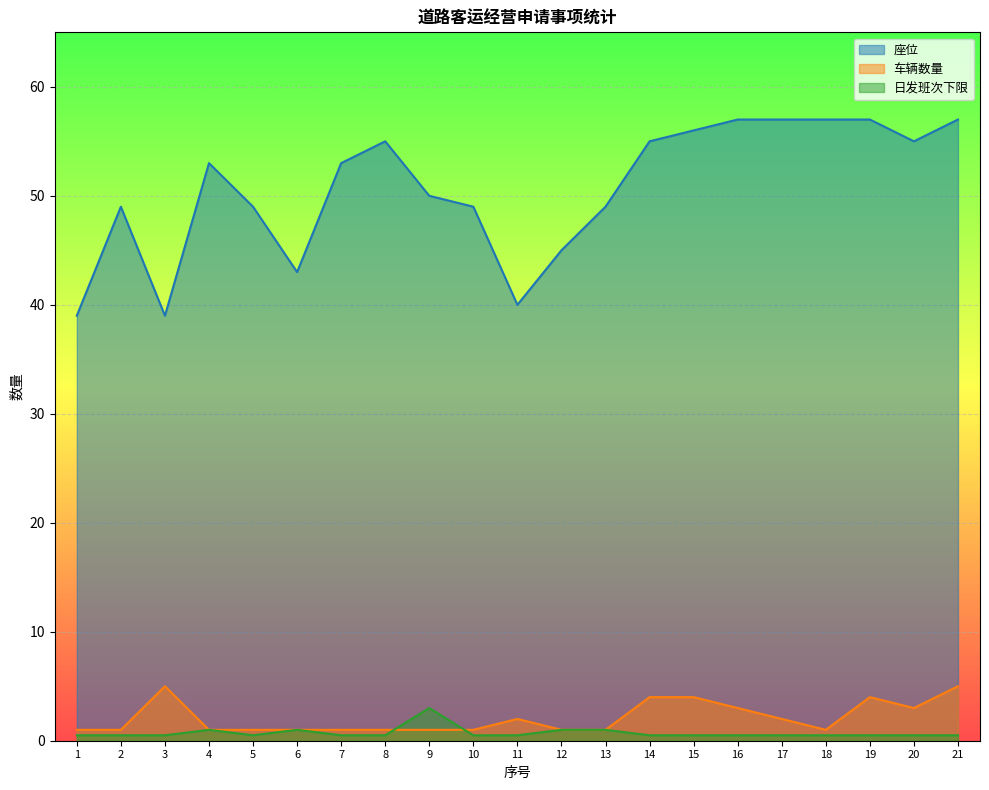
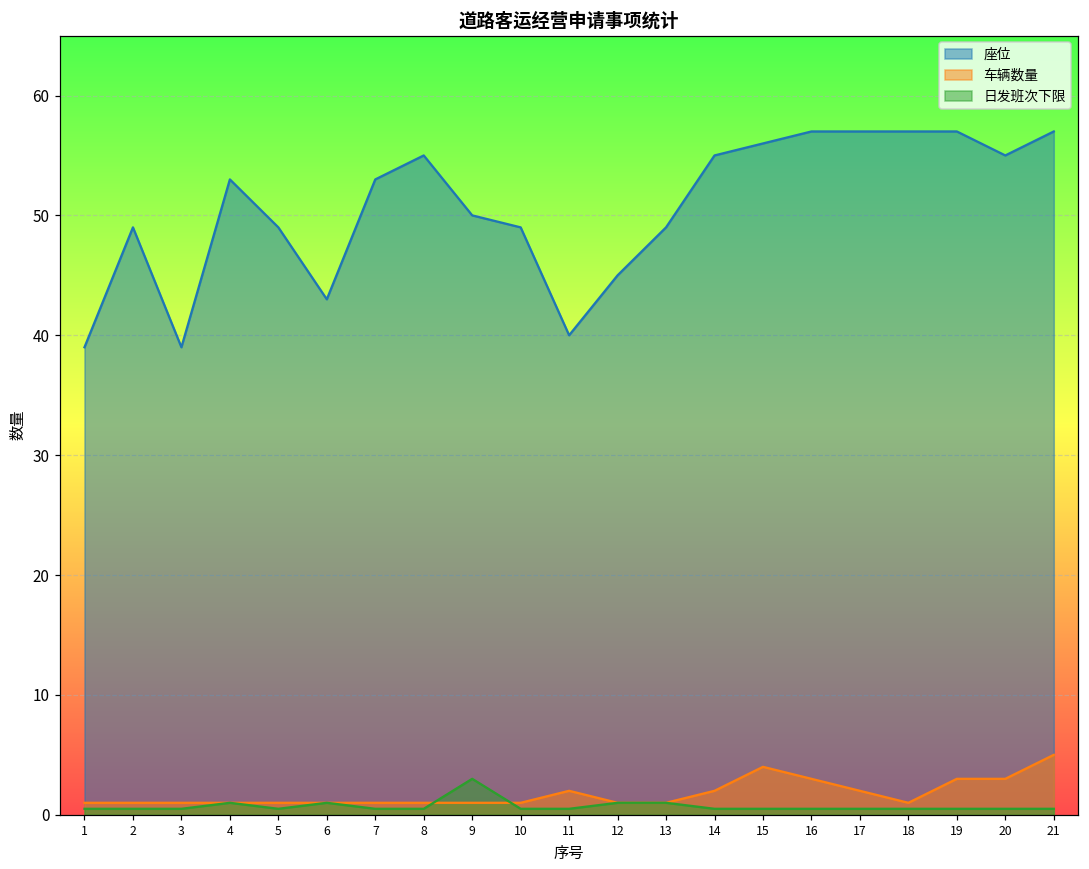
车辆数量, 3: 5 -> 1
车辆数量, 14: 4 -> 2
车辆数量, 19: 4 -> 3
